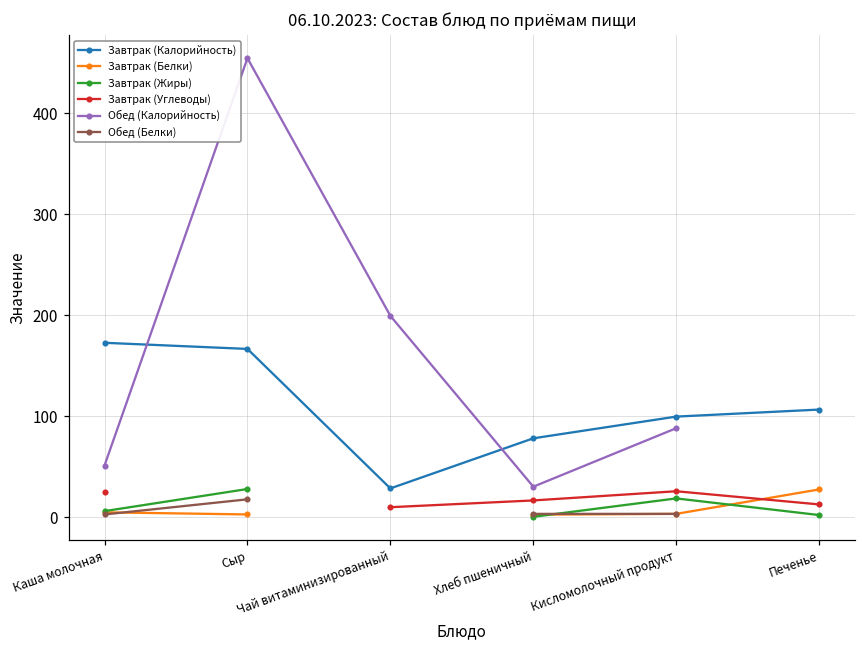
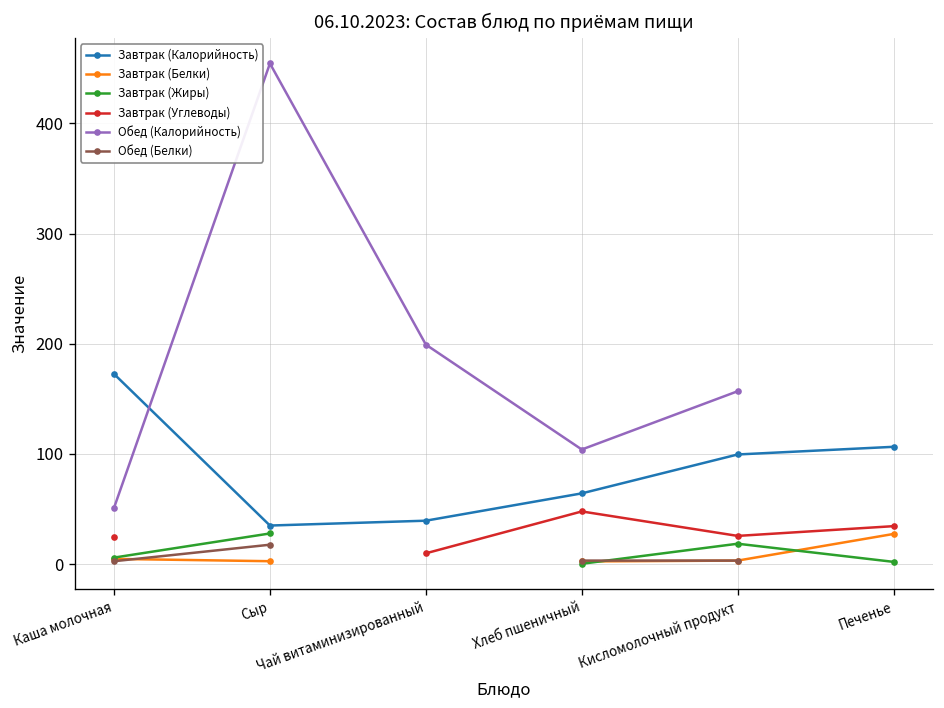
Завтрак (Калорийность), Сыр: 170 -> 40
Завтрак (Калорийность), Чай витаминизированный: 30 -> 40
Завтрак (Калорийность), Хлеб пшеничный: 80 -> 60
Завтрак (Углеводы), Хлеб пшеничный: 20 -> 50
Обед (Калорийность), Хлеб пшеничный: 30 -> 100
Обед (Калорийность), Кисломолочный продукт: 90 -> 160
Завтрак (Углеводы), Печенье: 10 -> 30
